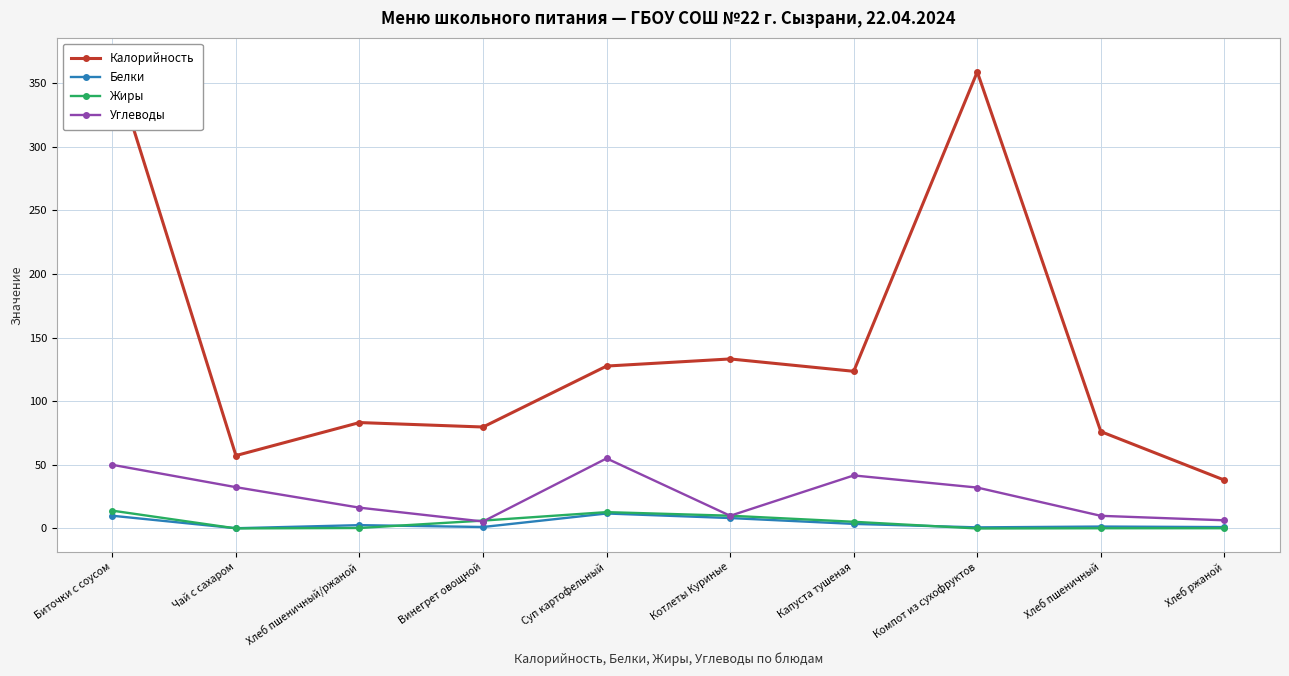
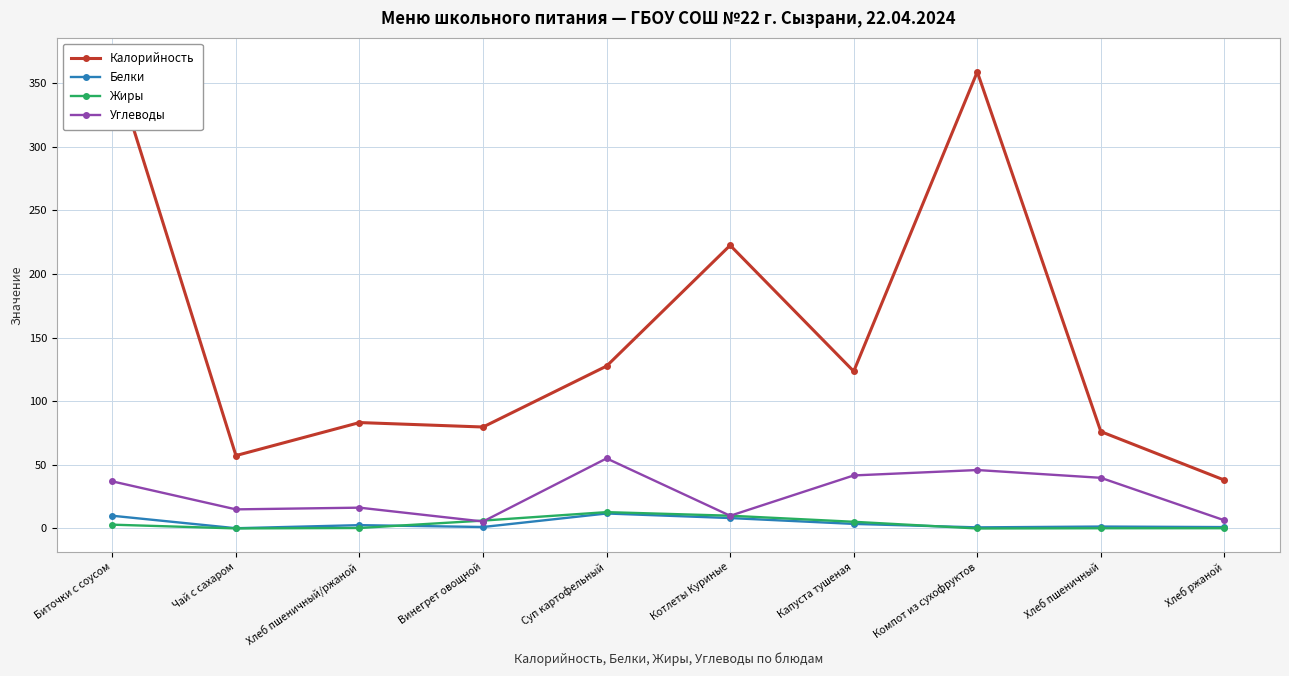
Жиры, Биточки с соусом: 14 -> 3
Углеводы, Биточки с соусом: 50 -> 37
Углеводы, Чай с сахаром: 32 -> 15
Калорийность, Котлеты Куриные: 133 -> 222
Углеводы, Компот из сухофруктов: 32 -> 46
Углеводы, Хлеб пшеничный: 10 -> 40
